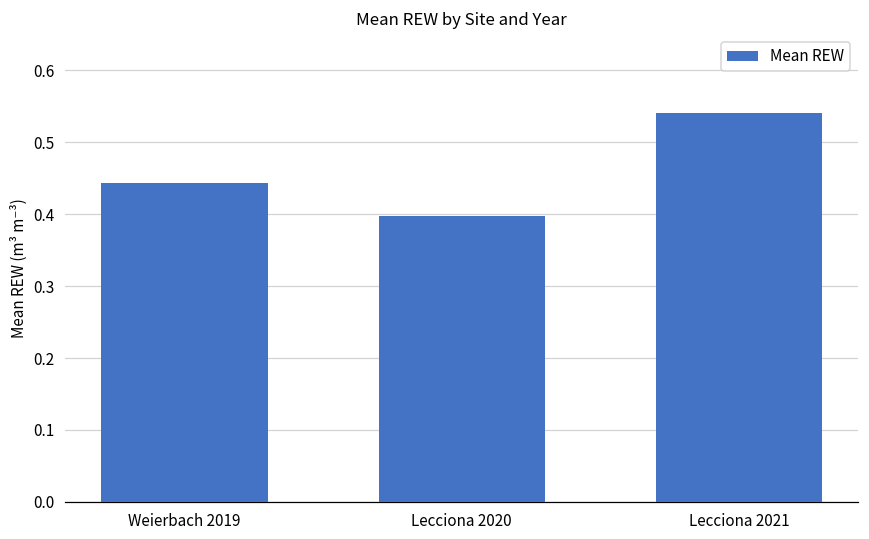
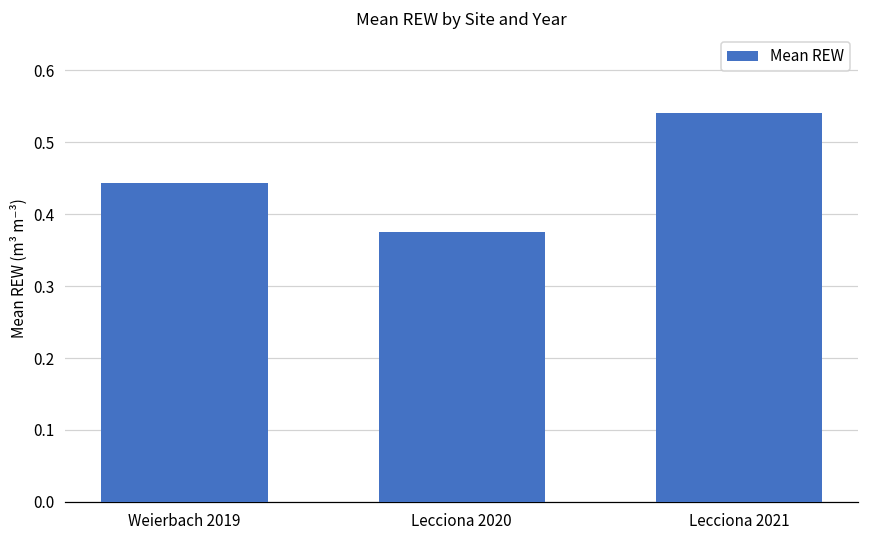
Lecciona 2020: 0.40 -> 0.38
